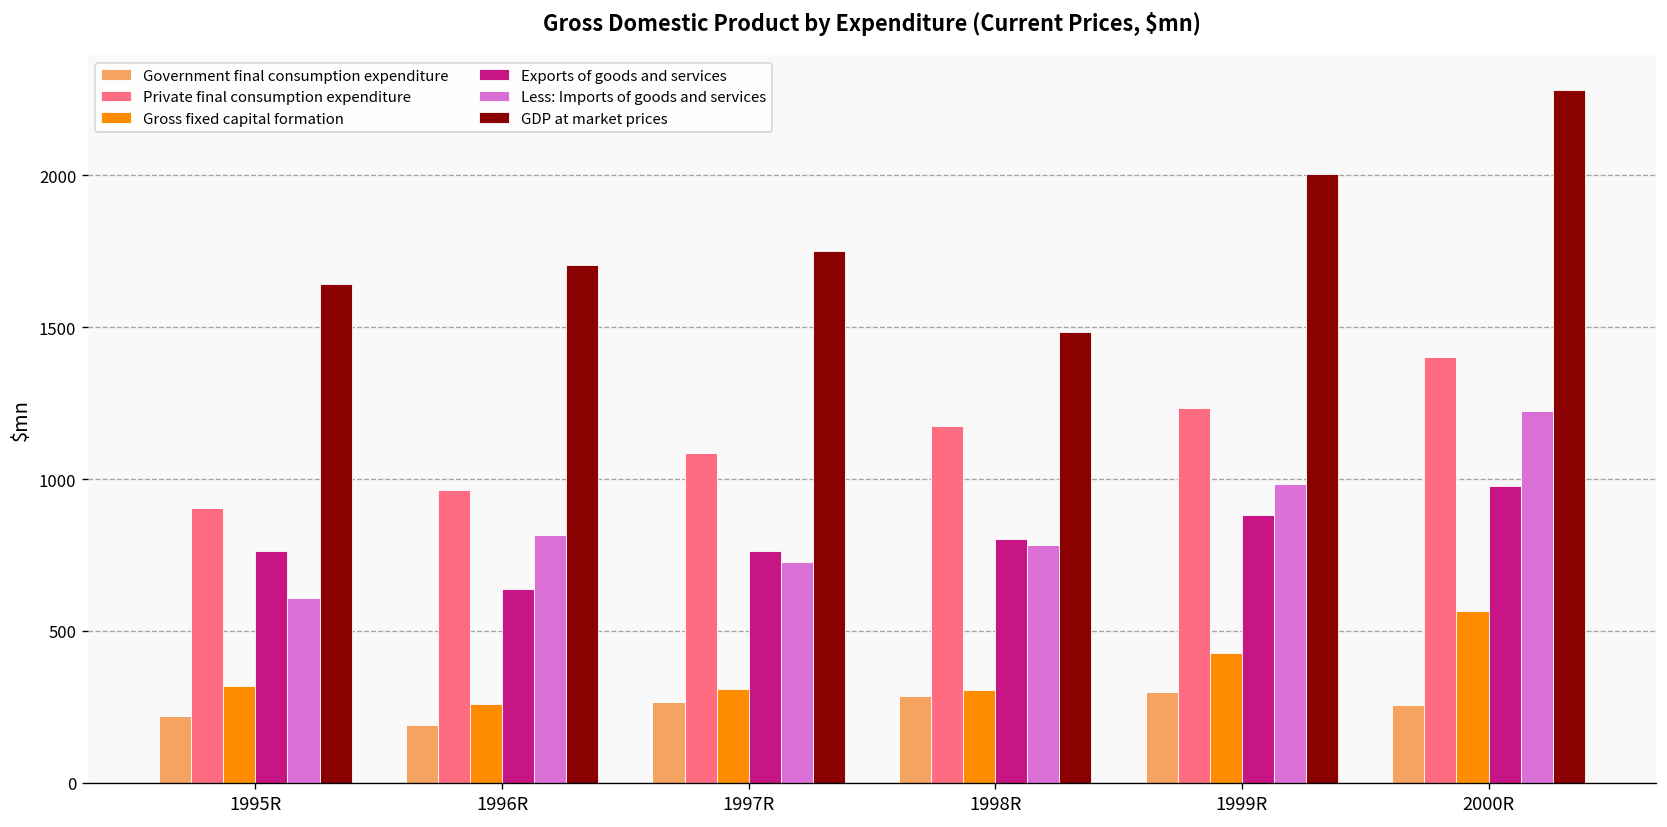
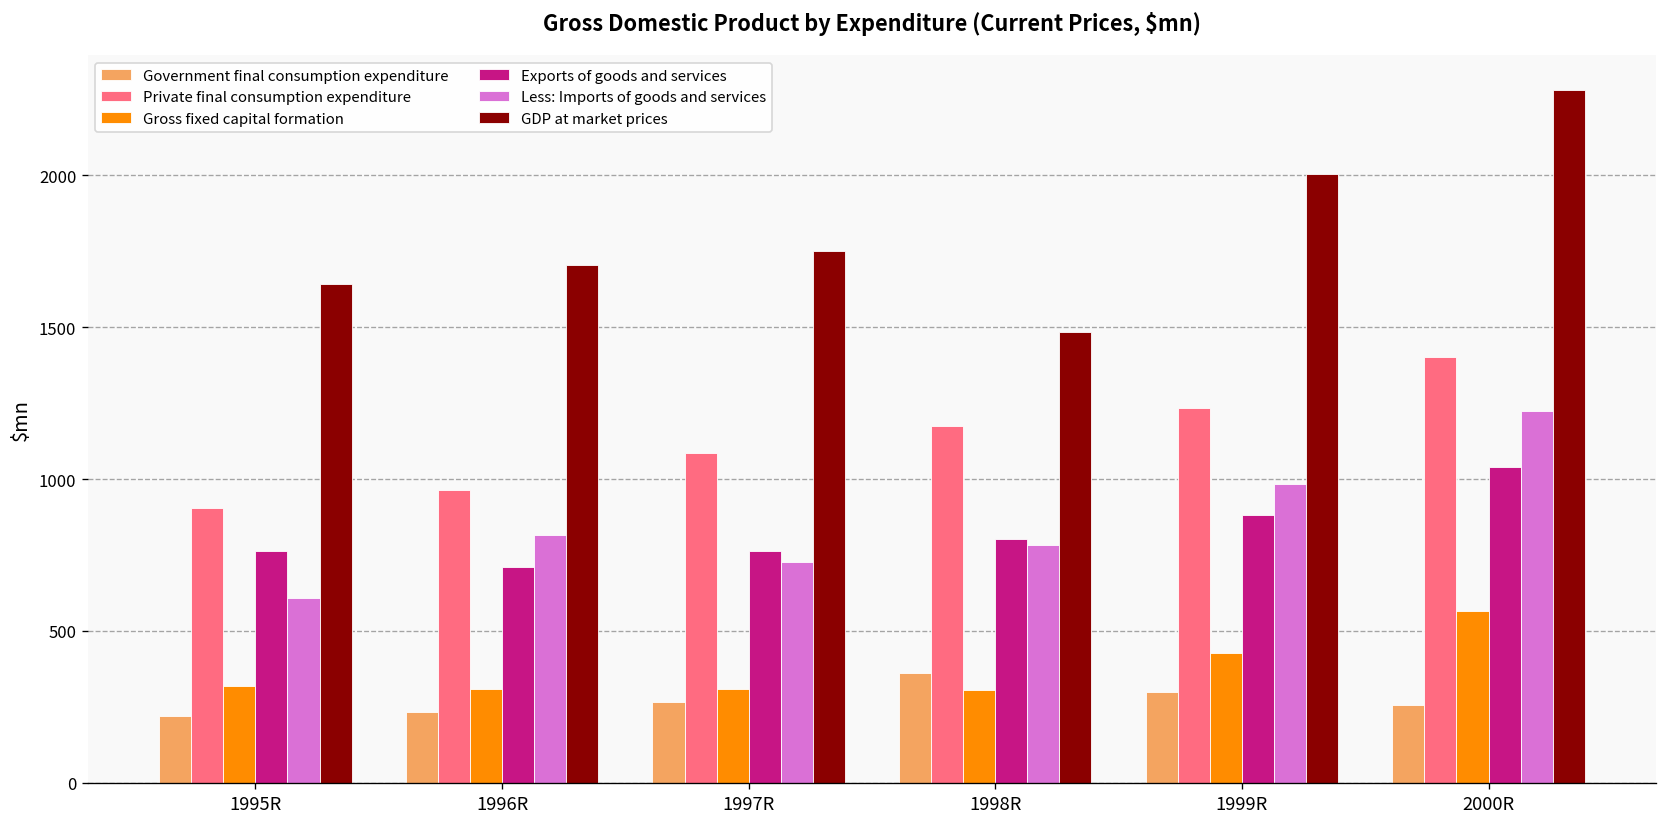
Government final consumption expenditure, 1996R: 190 -> 230
Gross fixed capital formation, 1996R: 260 -> 310
Exports of goods and services, 1996R: 640 -> 710
Government final consumption expenditure, 1998R: 290 -> 360
Exports of goods and services, 2000R: 980 -> 1040
